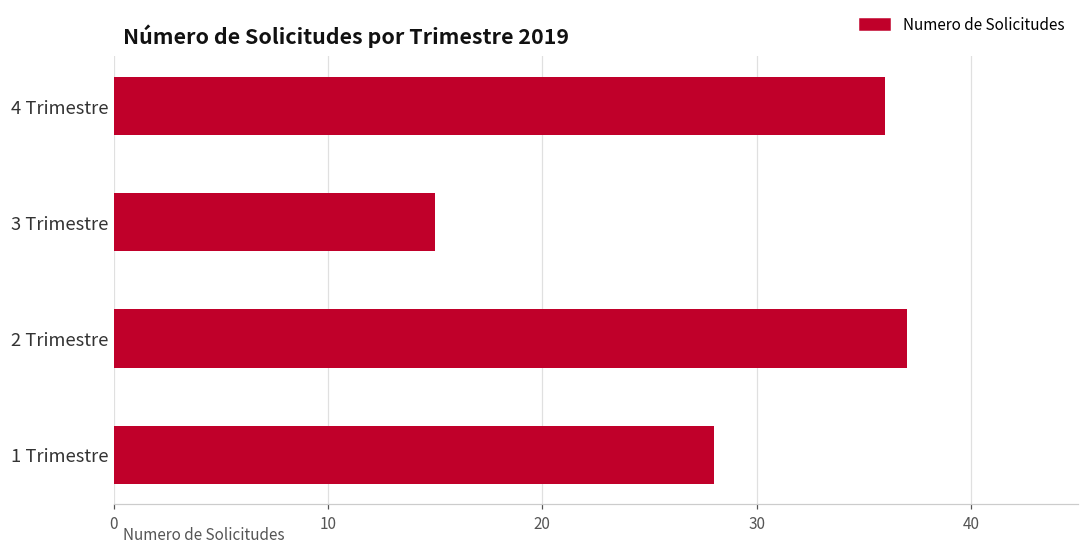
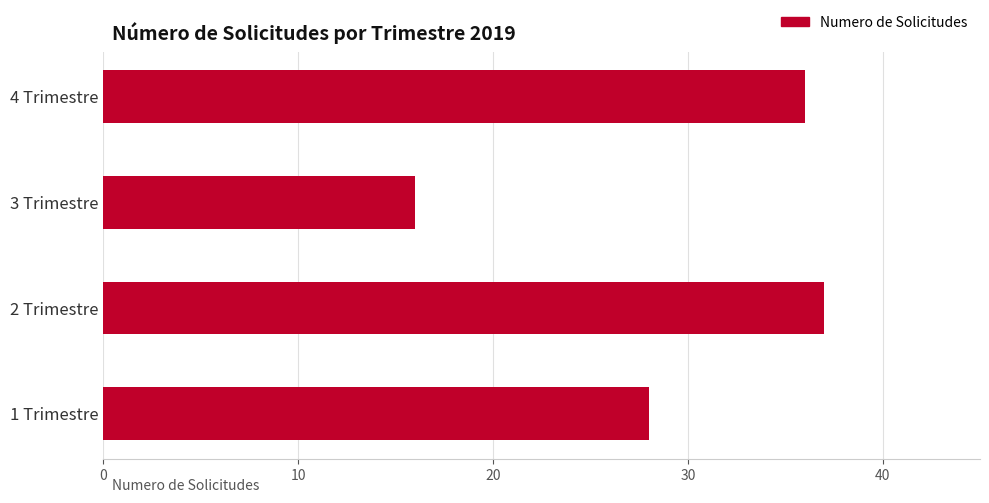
3 Trimestre: 15 -> 16
